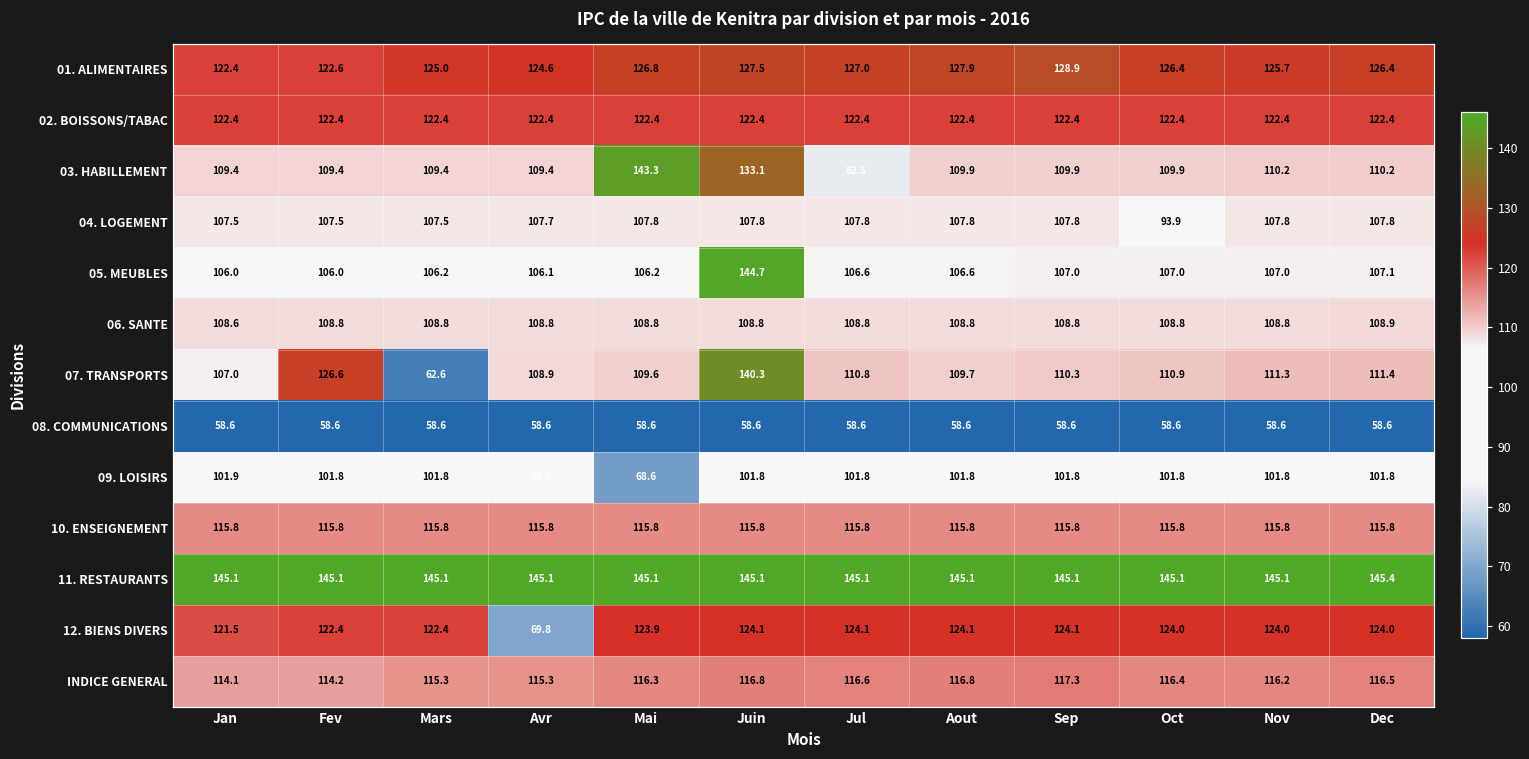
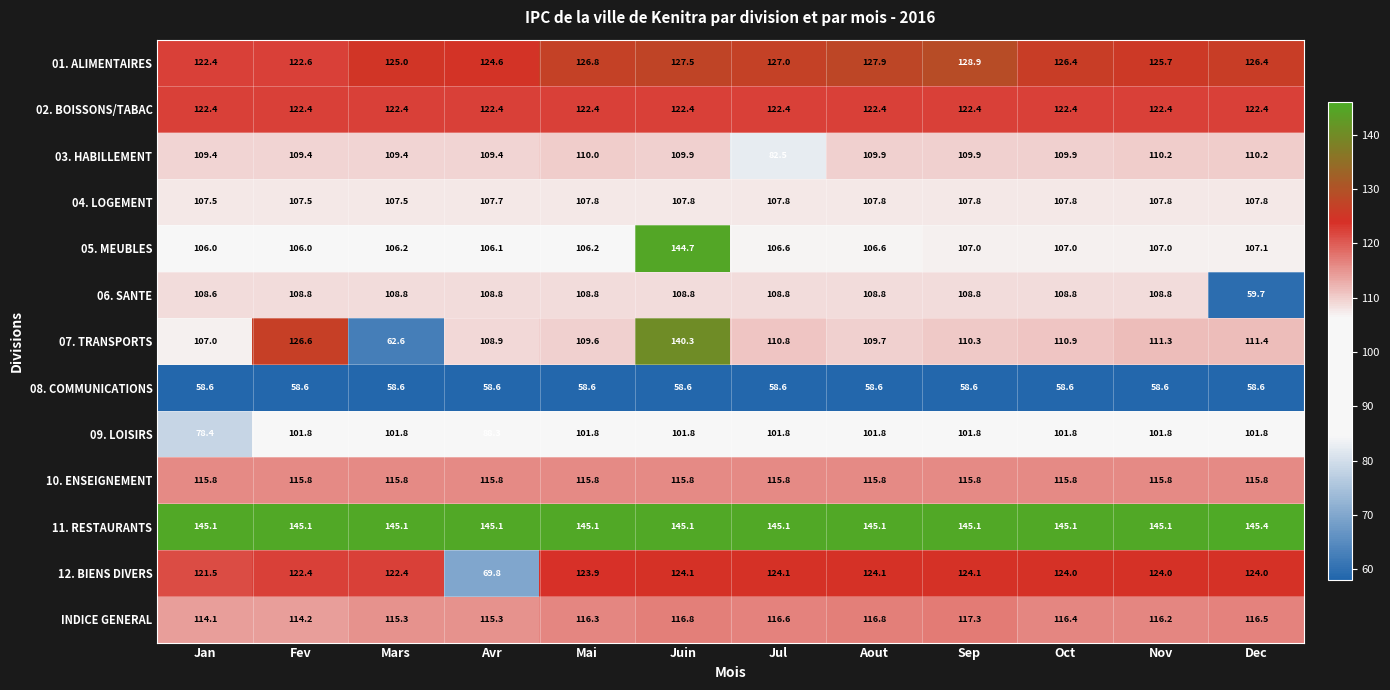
03. HABILLEMENT, Mai: 143.3 -> 110.0
03. HABILLEMENT, Juin: 133.1 -> 109.9
04. LOGEMENT, Oct: 93.9 -> 107.8
06. SANTE, Dec: 108.9 -> 59.7
09. LOISIRS, Jan: 101.9 -> 78.4
09. LOISIRS, Mai: 68.6 -> 101.8
